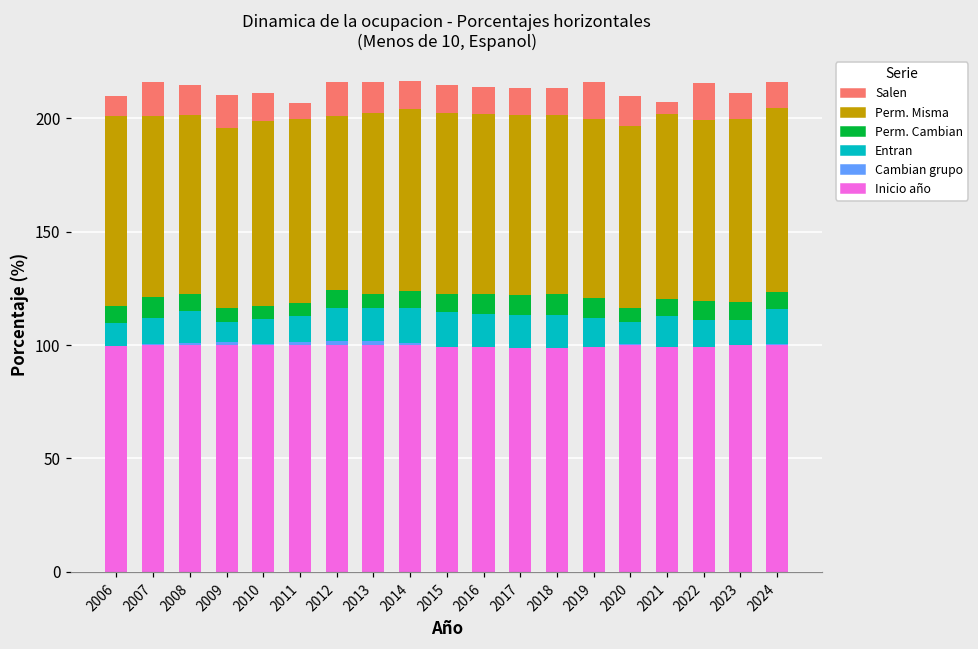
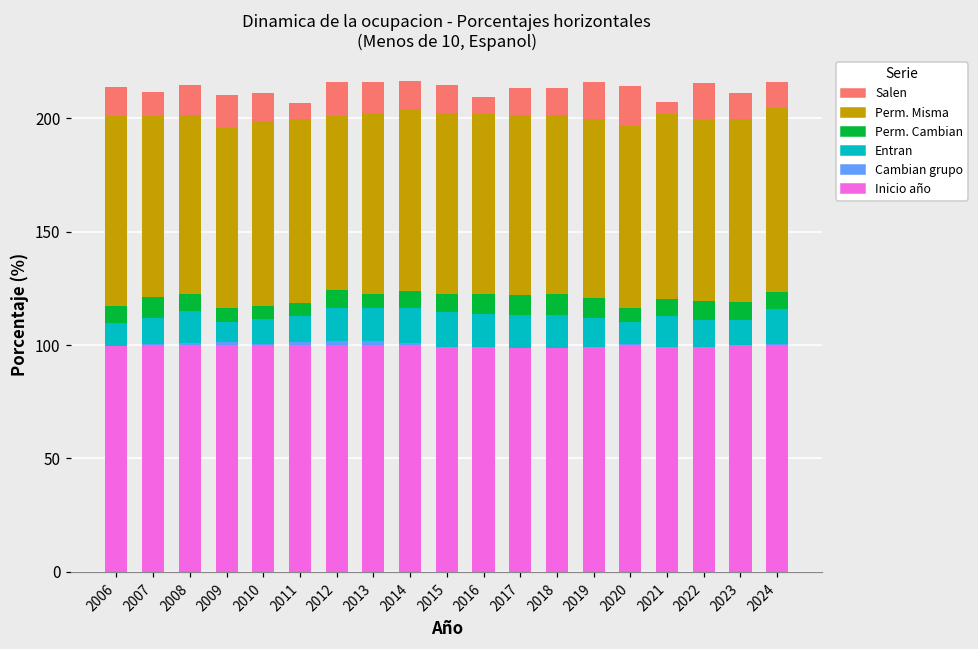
Salen, 2006: 9 -> 13
Salen, 2007: 15 -> 11
Salen, 2016: 12 -> 8
Salen, 2020: 13 -> 17
